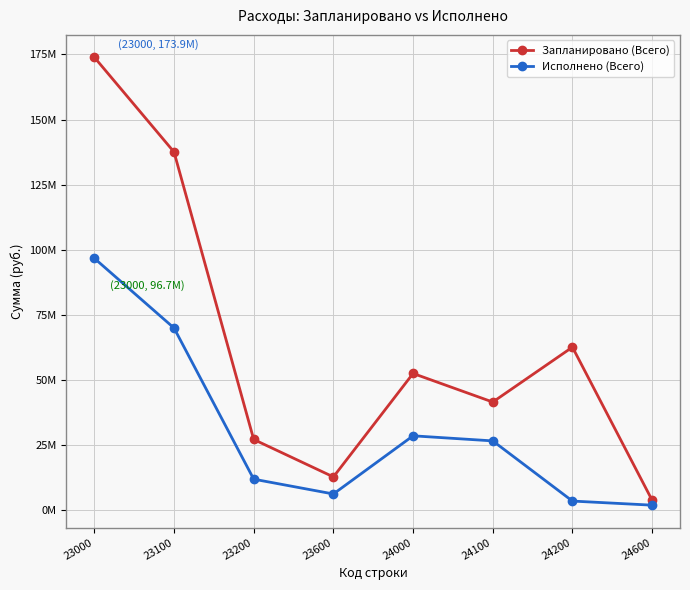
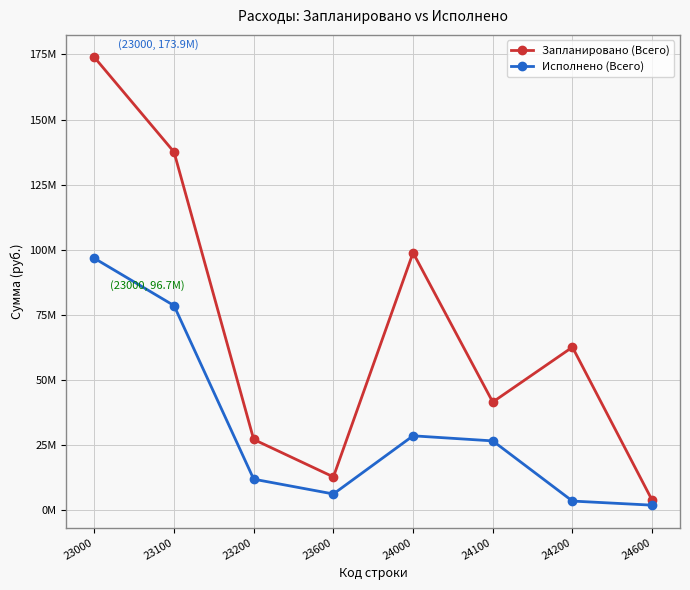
Исполнено (Всего), 23100: 70000000 -> 79000000
Запланировано (Всего), 24000: 53000000 -> 99000000
